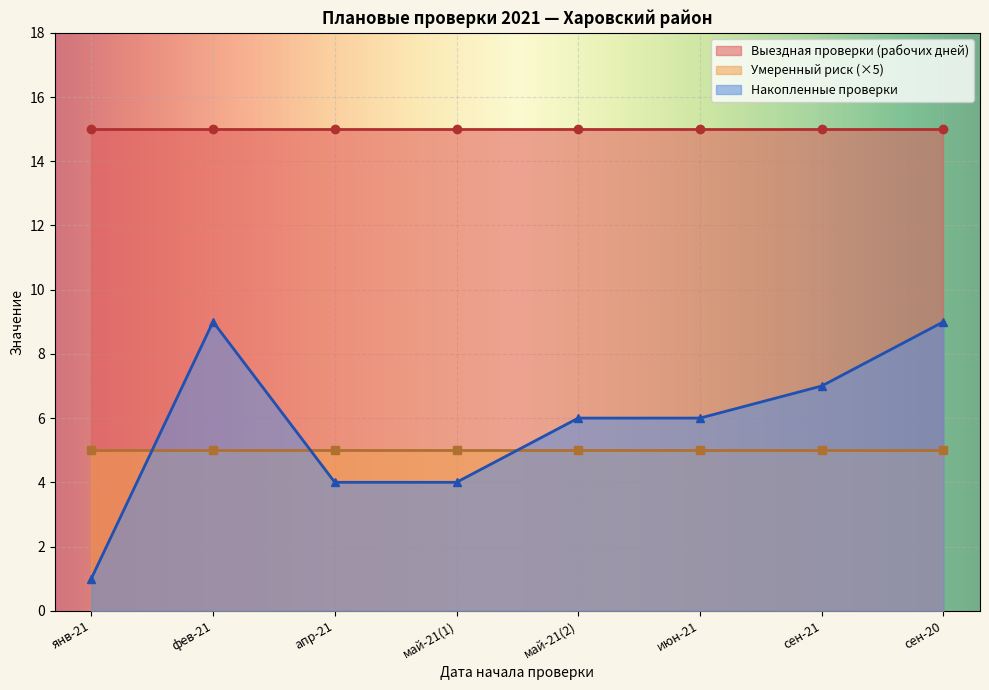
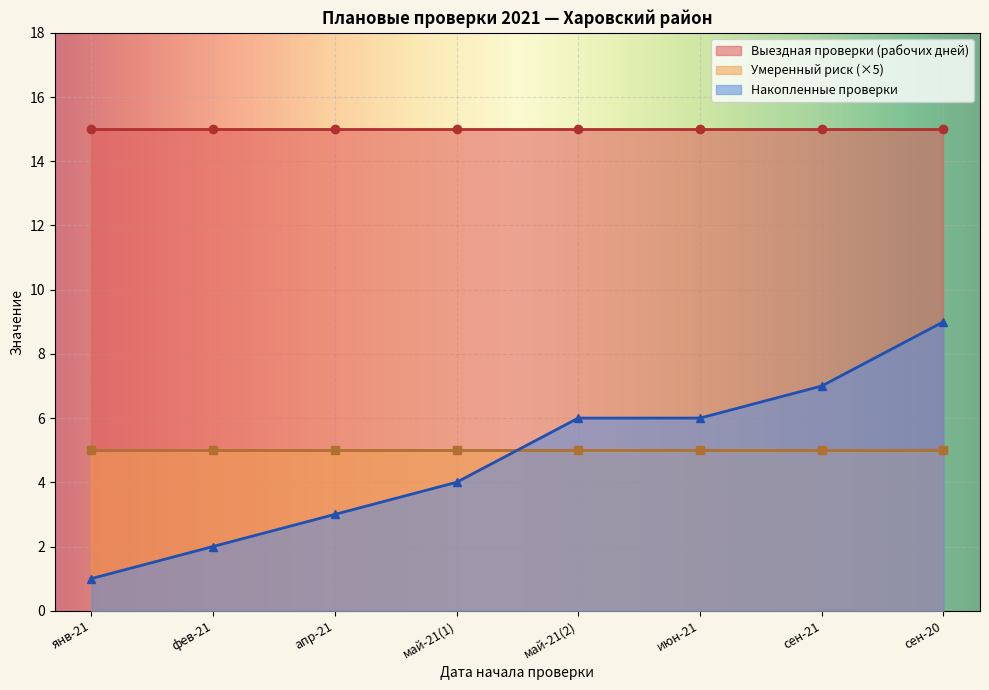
Накопленные проверки, фев-21: 9 -> 2
Накопленные проверки, апр-21: 4 -> 3
